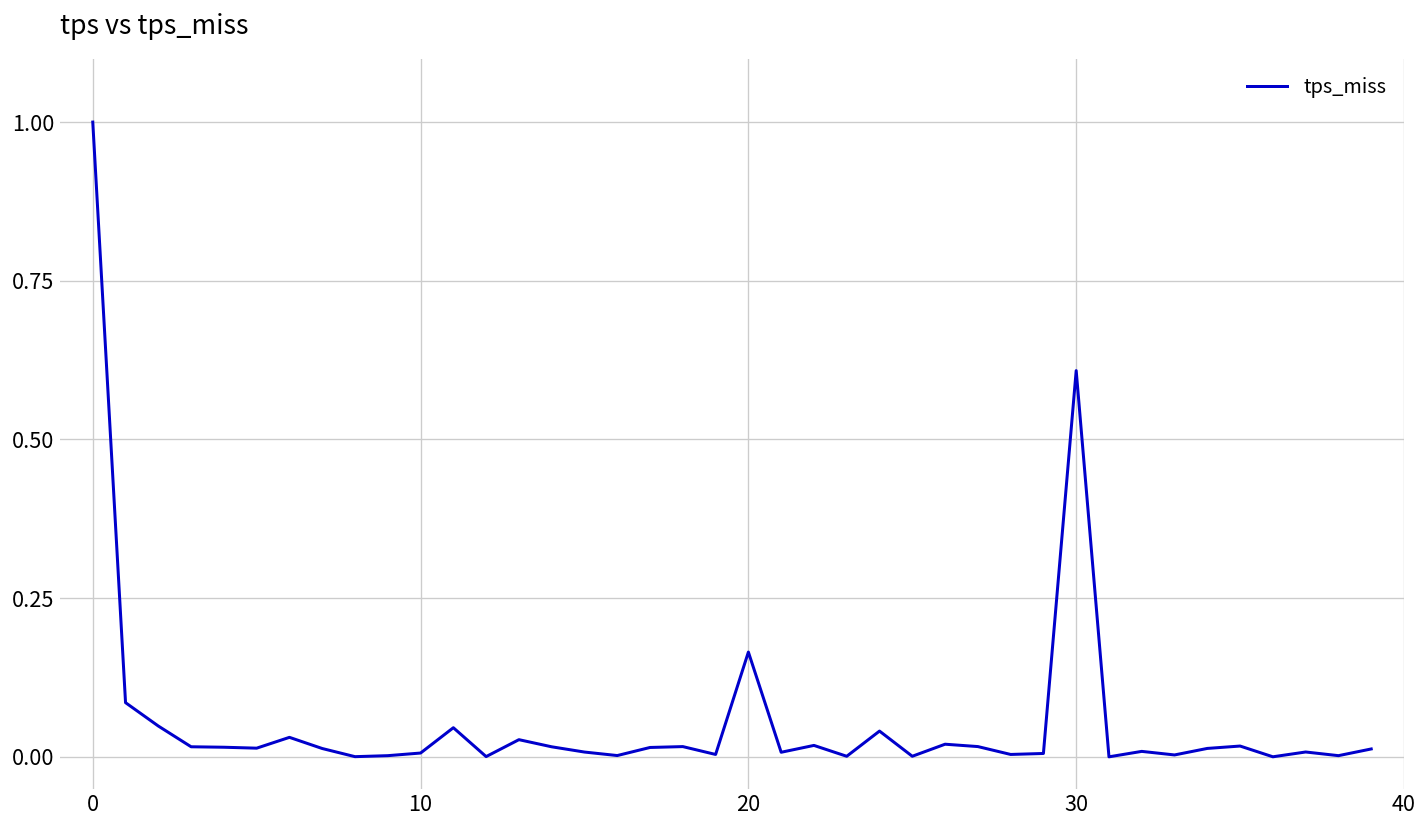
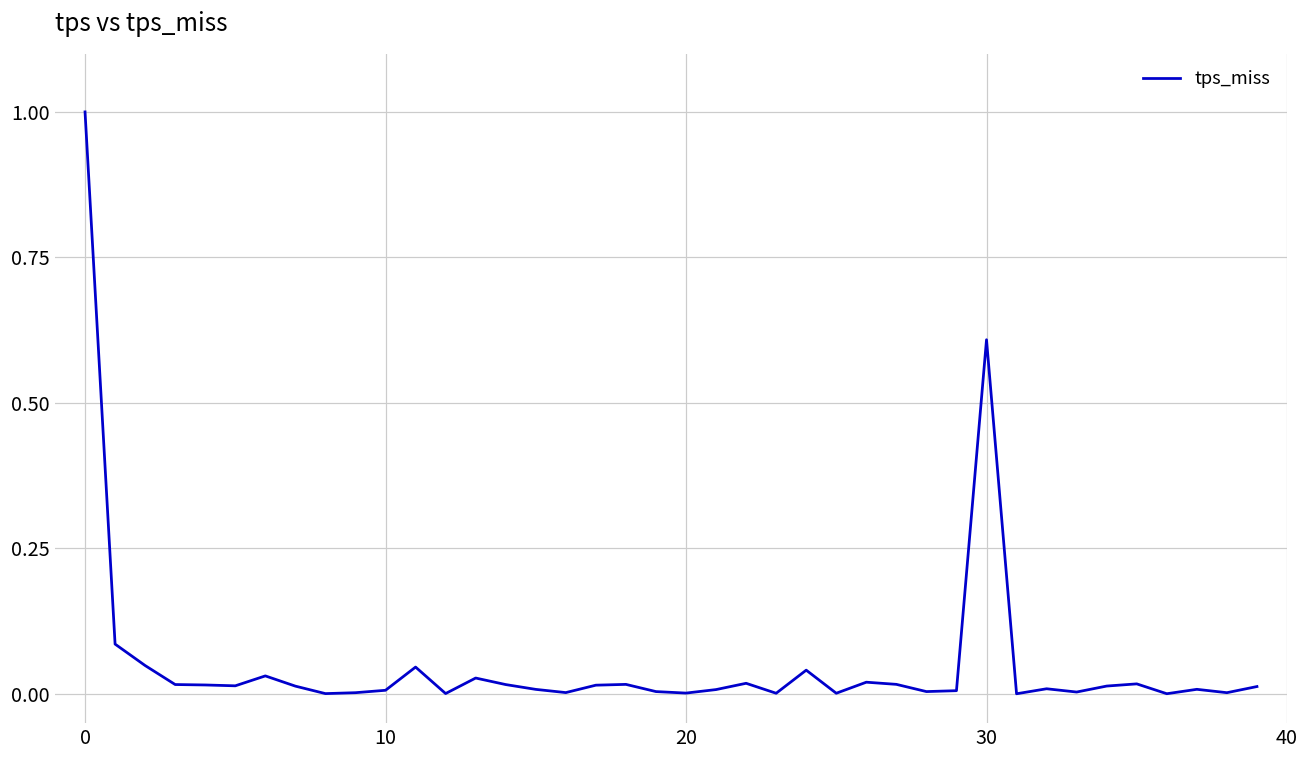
20: 0.17 -> 0.00
